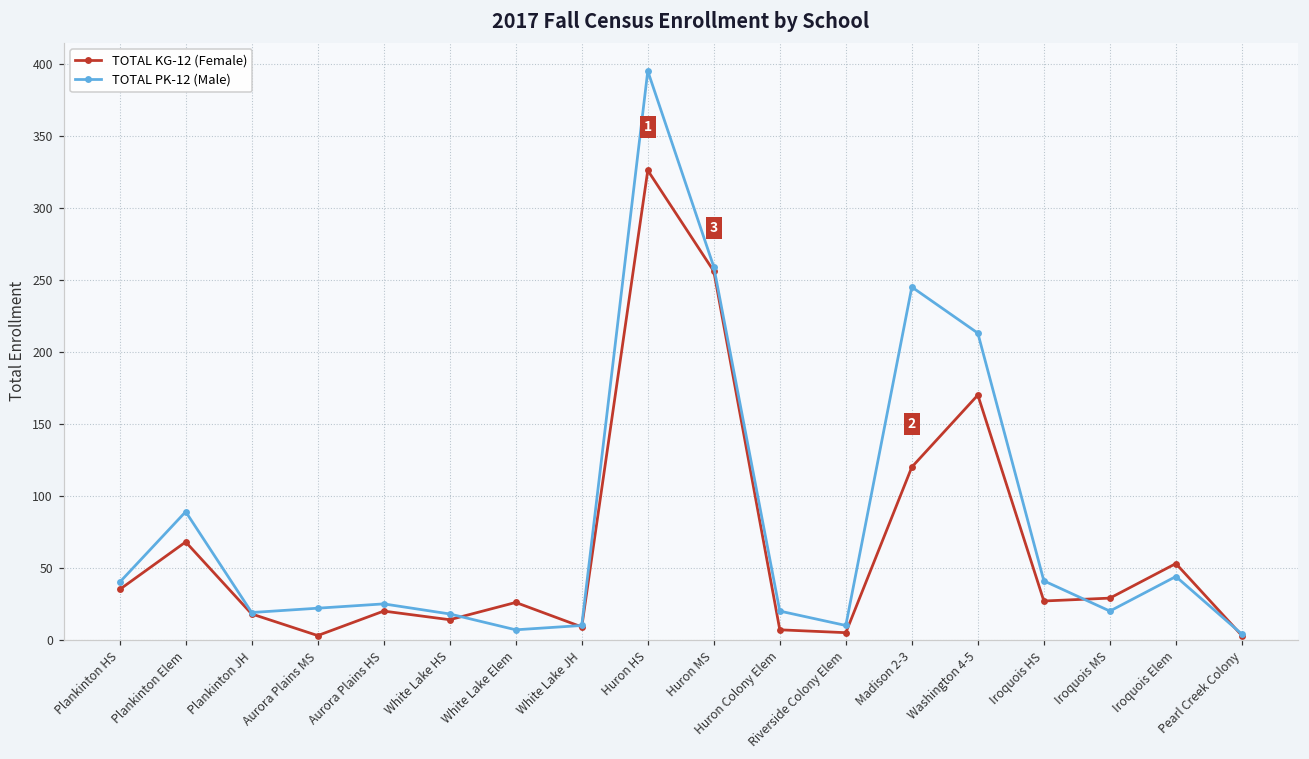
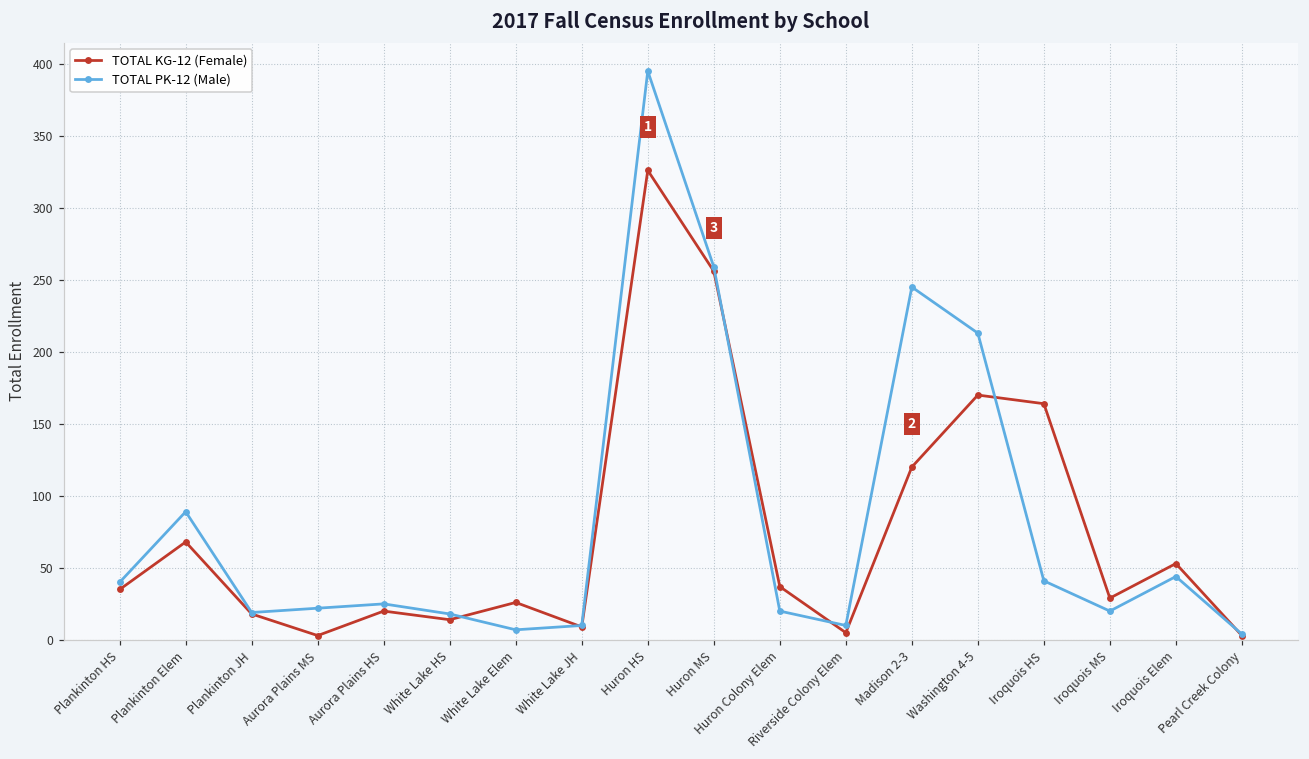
TOTAL KG-12 (Female), Huron Colony Elem: 7 -> 37
TOTAL KG-12 (Female), Iroquois HS: 27 -> 164
